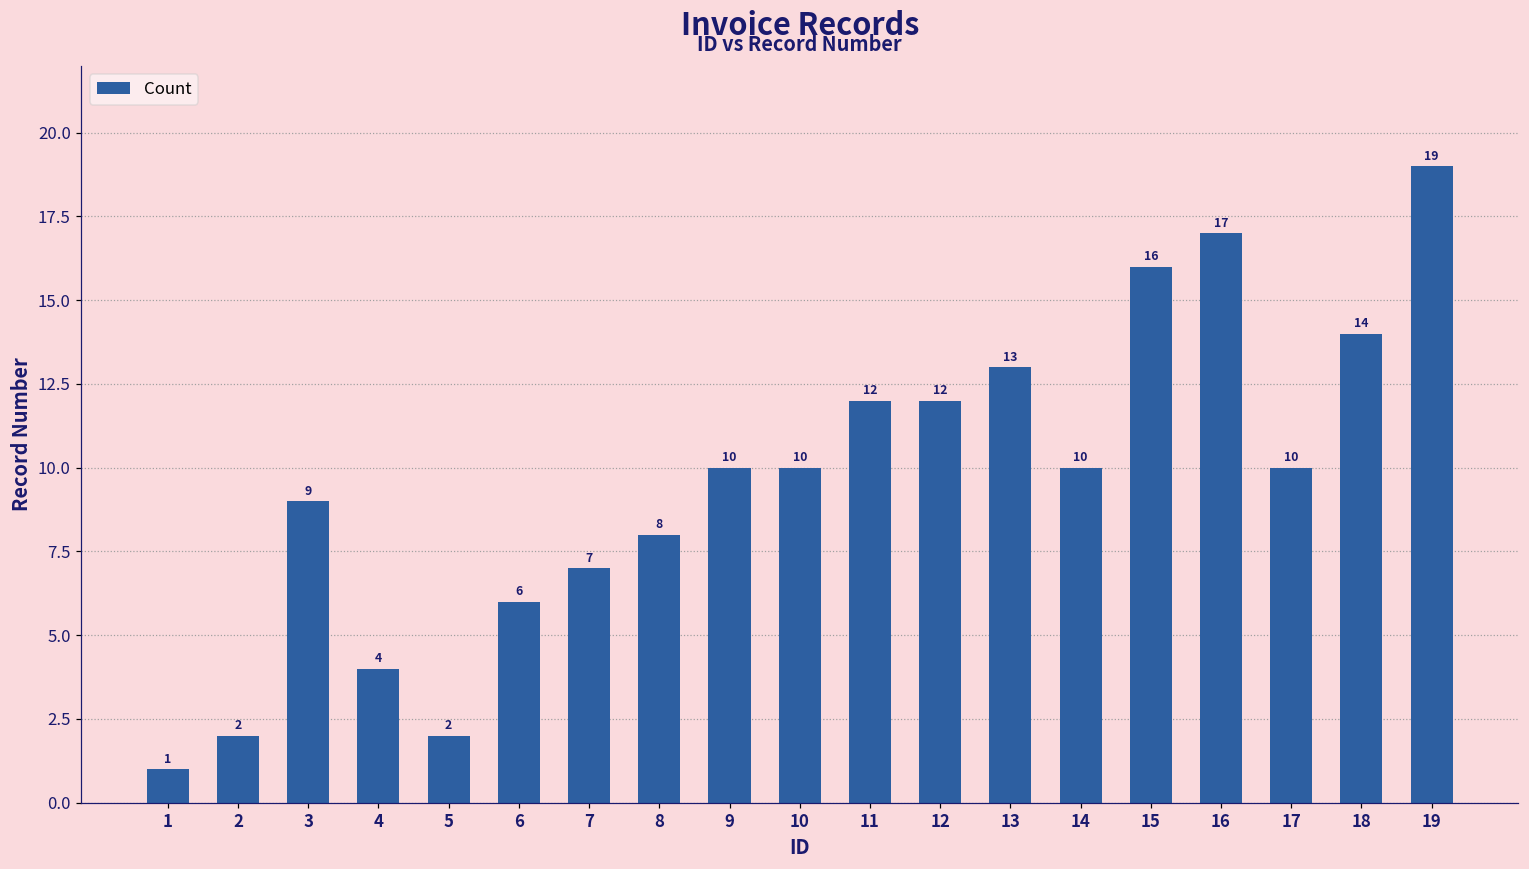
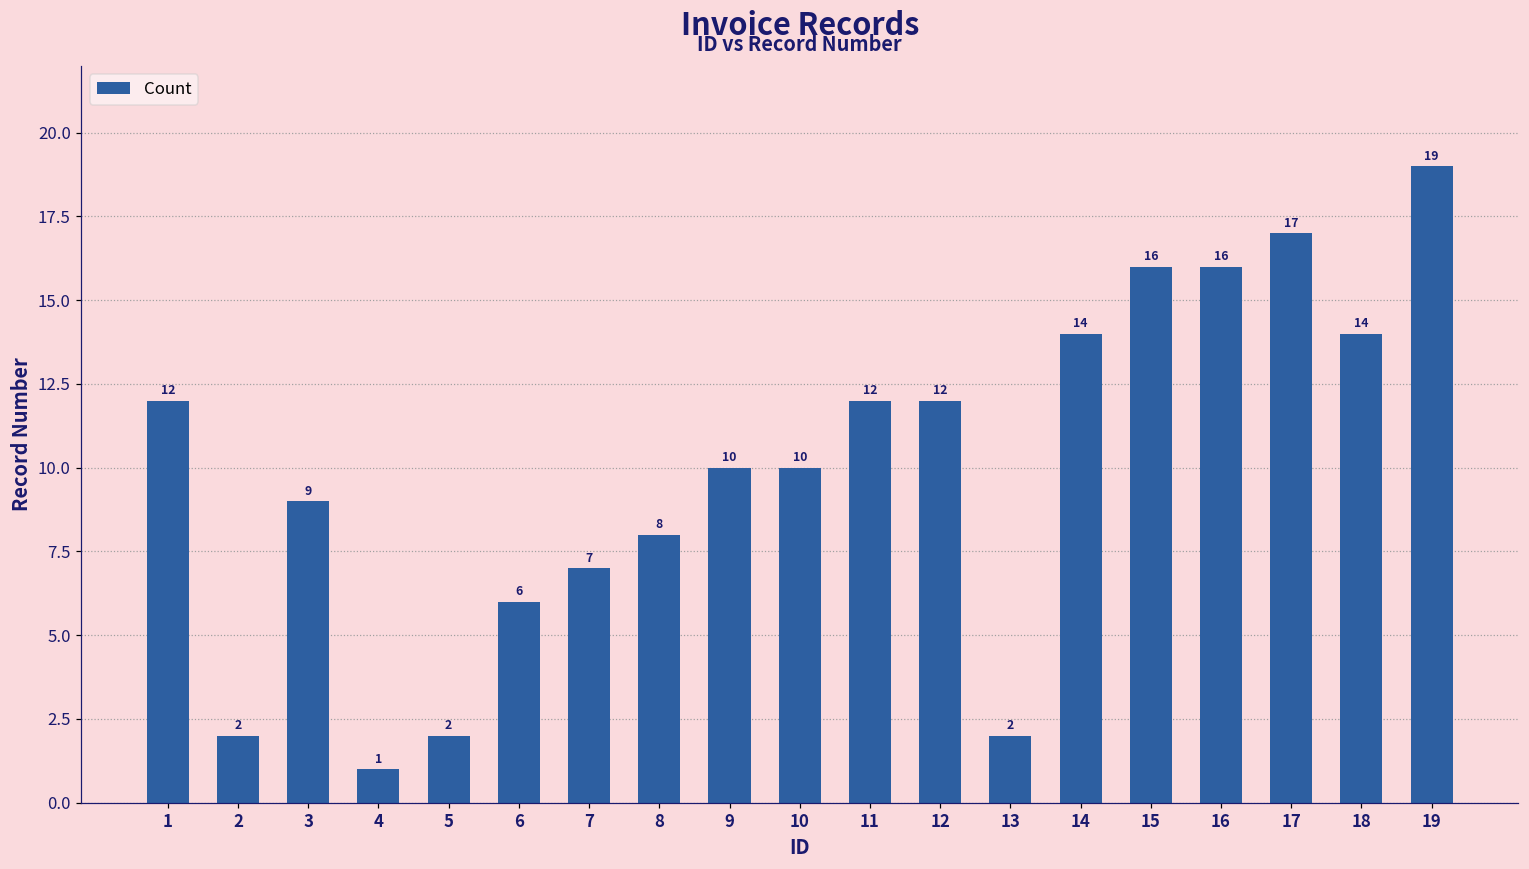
1: 1 -> 12
4: 4 -> 1
13: 13 -> 2
14: 10 -> 14
16: 17 -> 16
17: 10 -> 17
